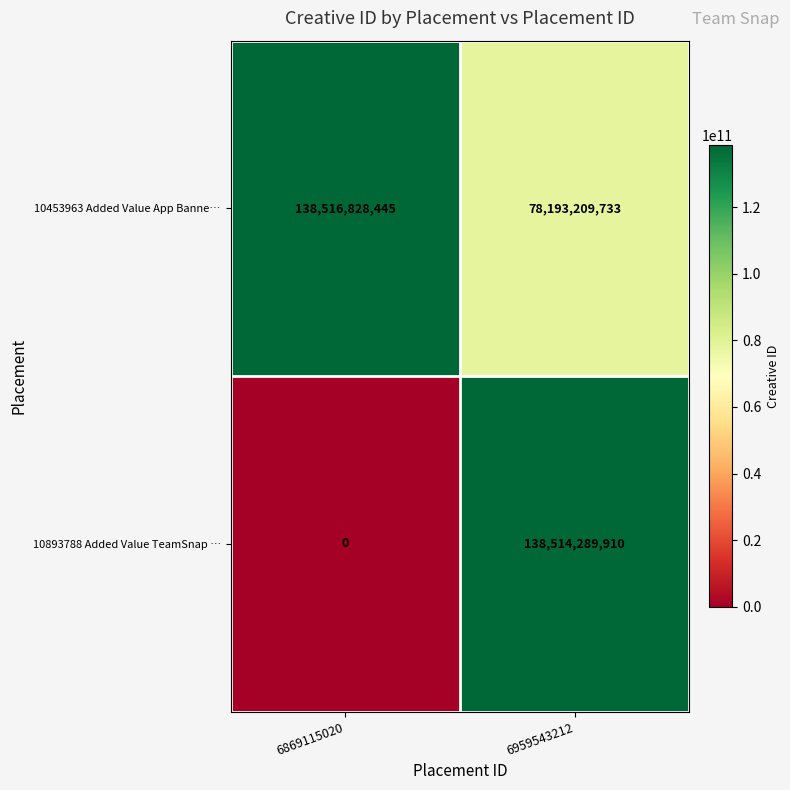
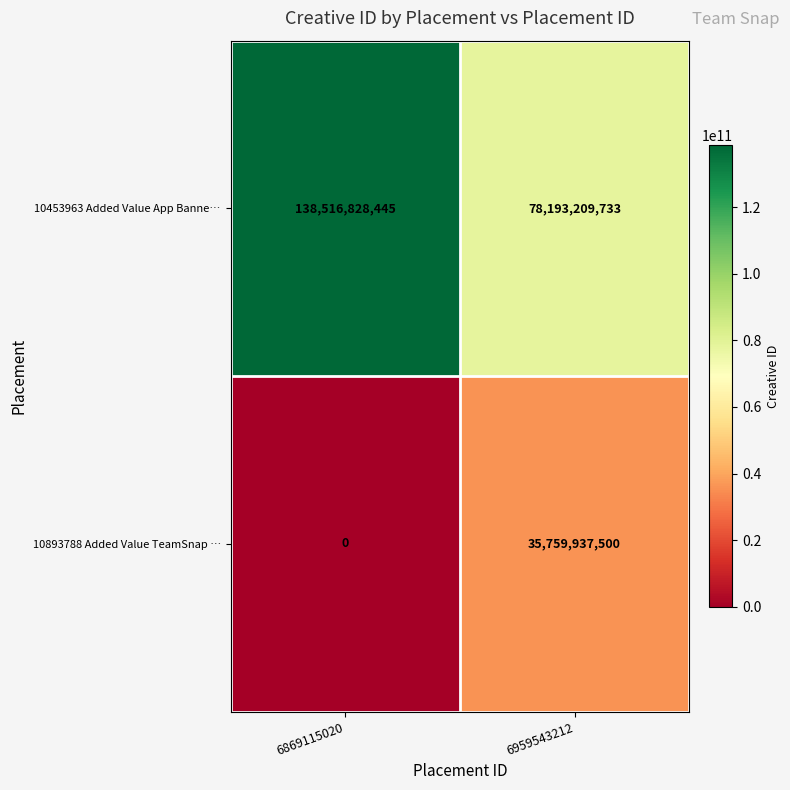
10893788 Added Value TeamSnap …, 6959543212: 138,514,289,910 -> 35,759,937,500
